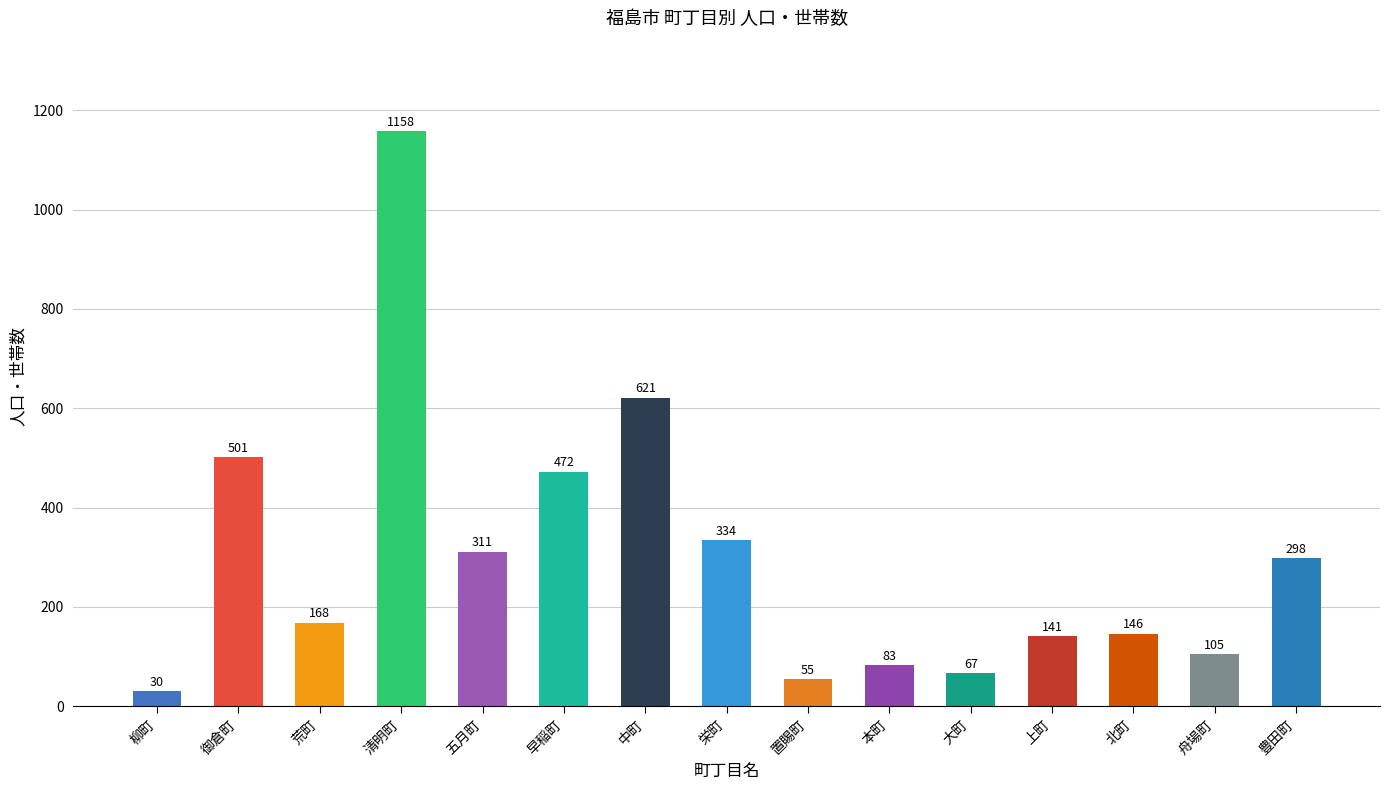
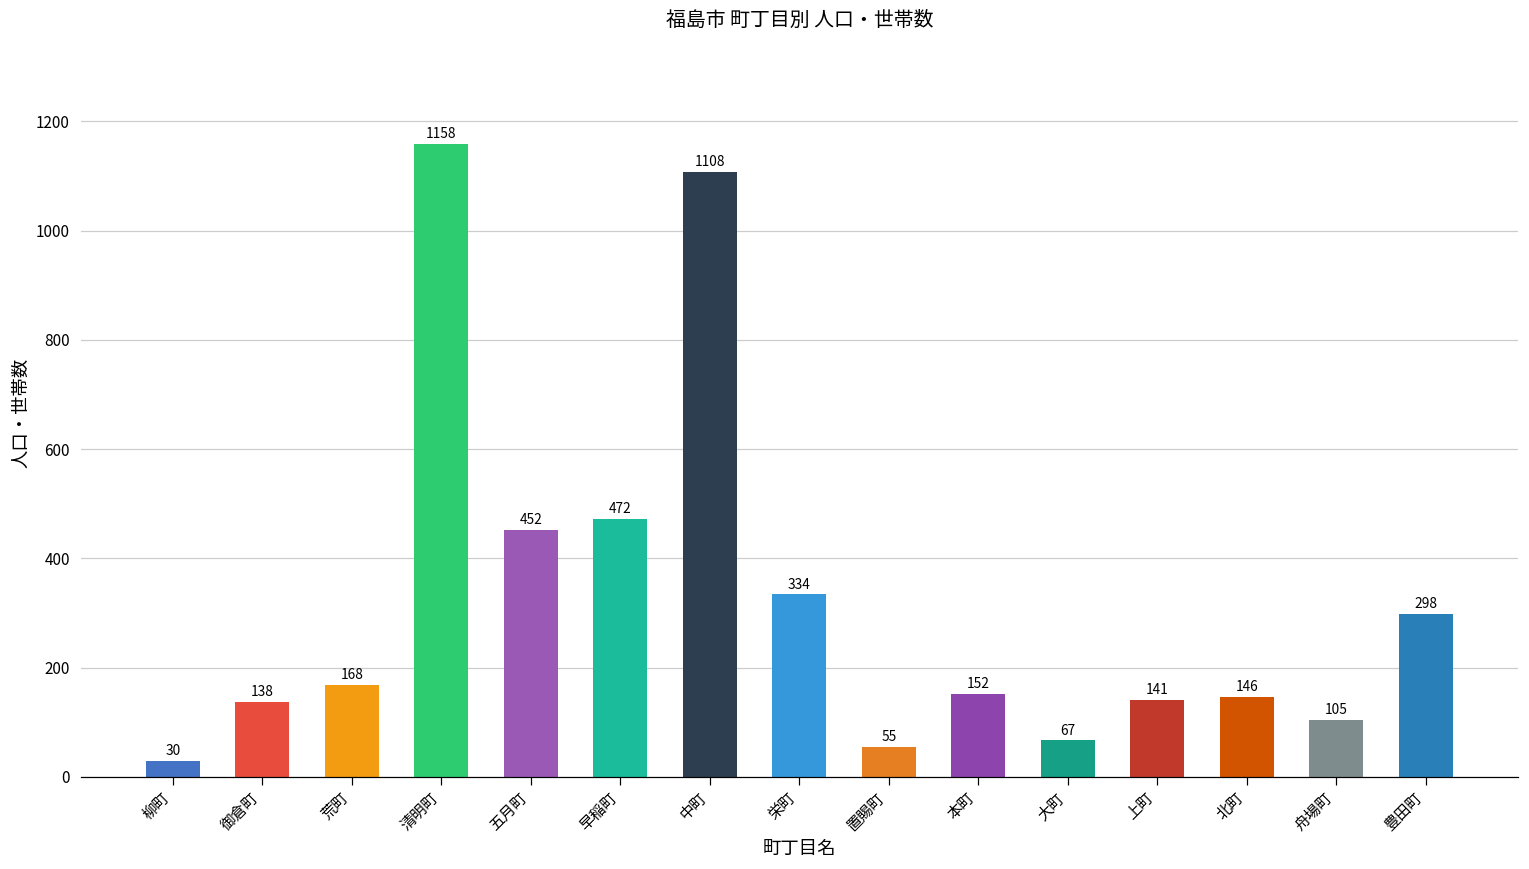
御倉町: 501 -> 138
五月町: 311 -> 452
中町: 621 -> 1108
本町: 83 -> 152
